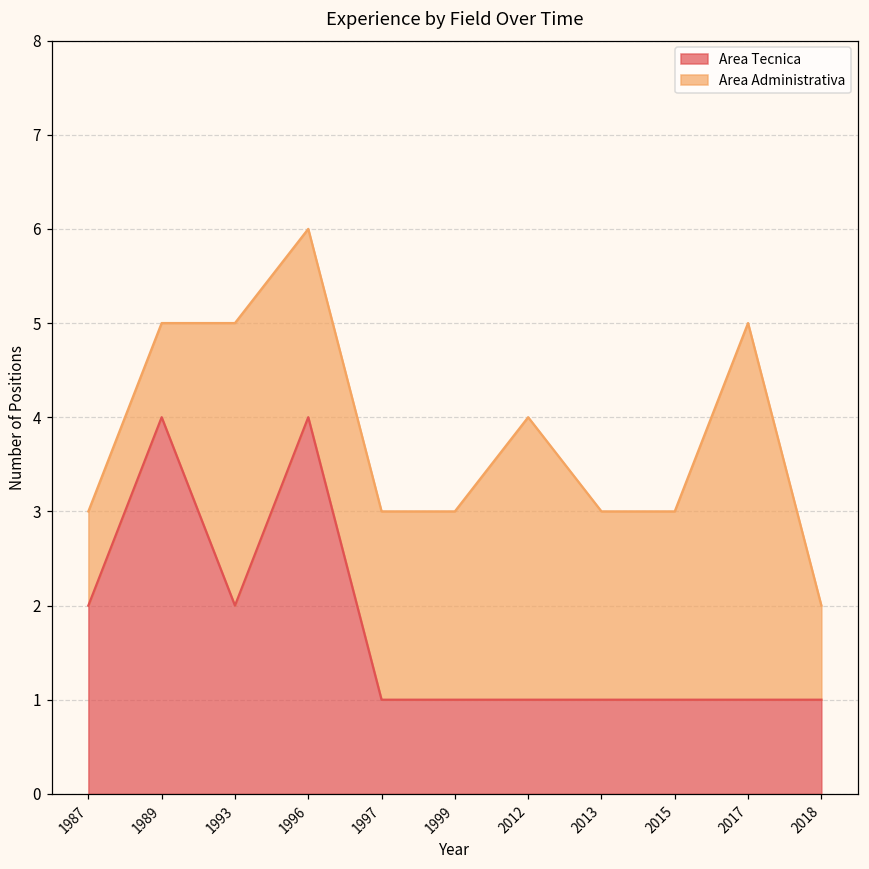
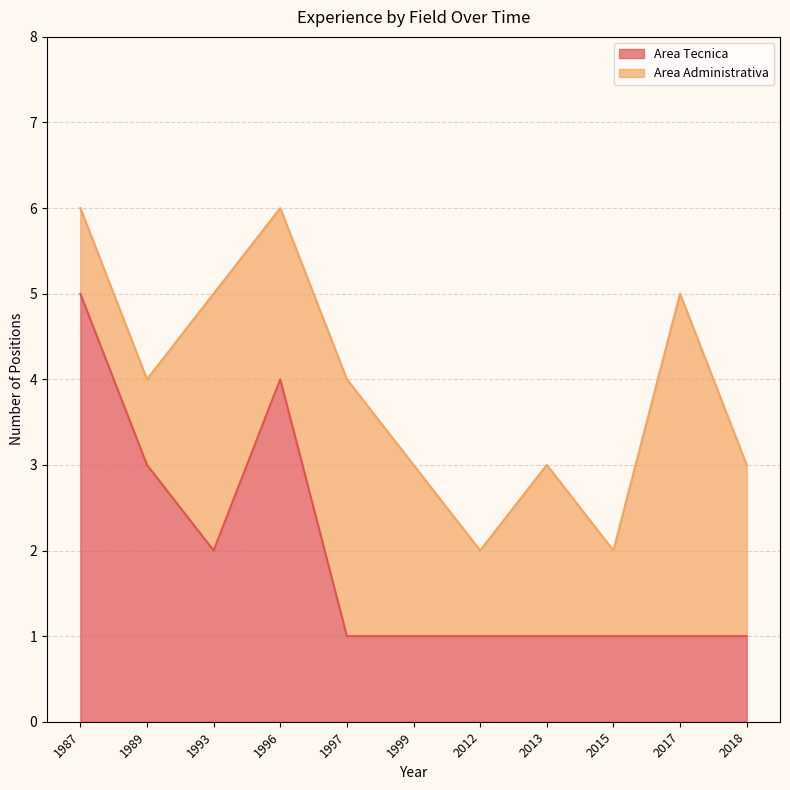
Area Tecnica, 1987: 2 -> 5
Area Tecnica, 1989: 4 -> 3
Area Administrativa, 1997: 2 -> 3
Area Administrativa, 2012: 3 -> 1
Area Administrativa, 2015: 2 -> 1
Area Administrativa, 2018: 1 -> 2
